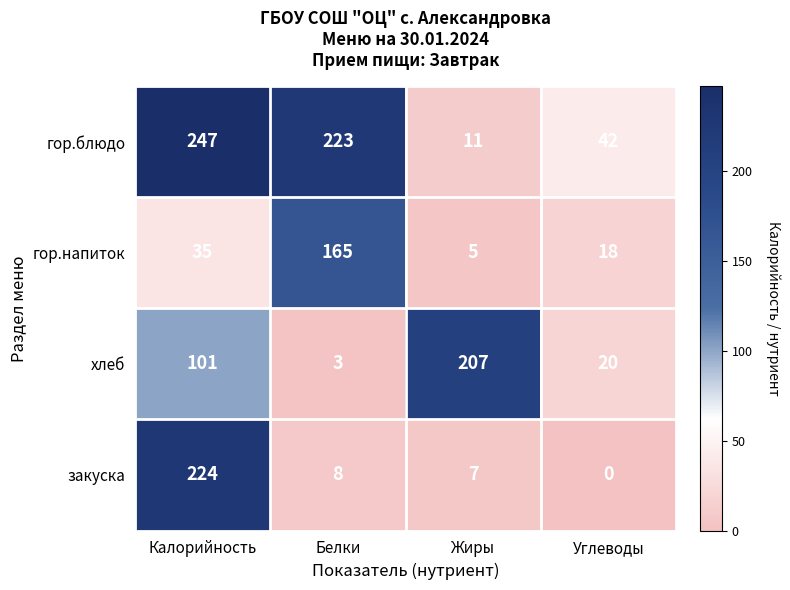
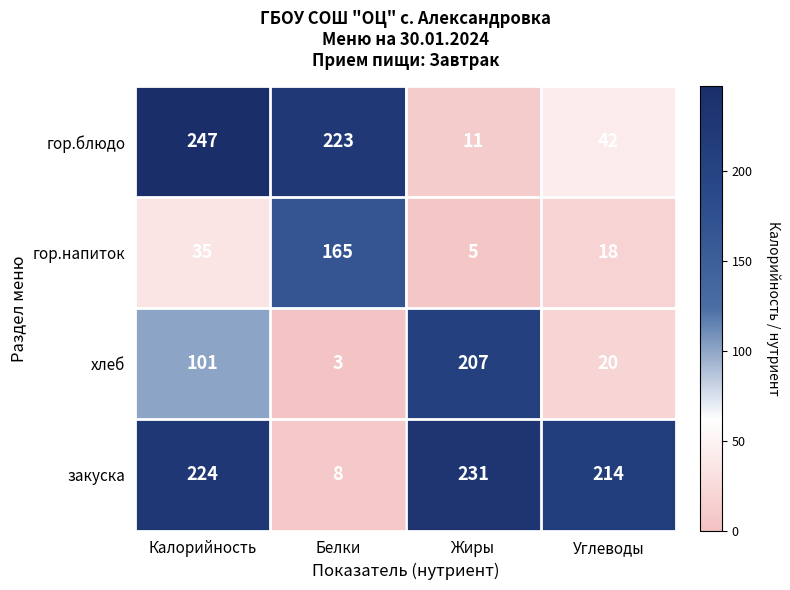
закуска, Жиры: 7 -> 231
закуска, Углеводы: 0 -> 214
